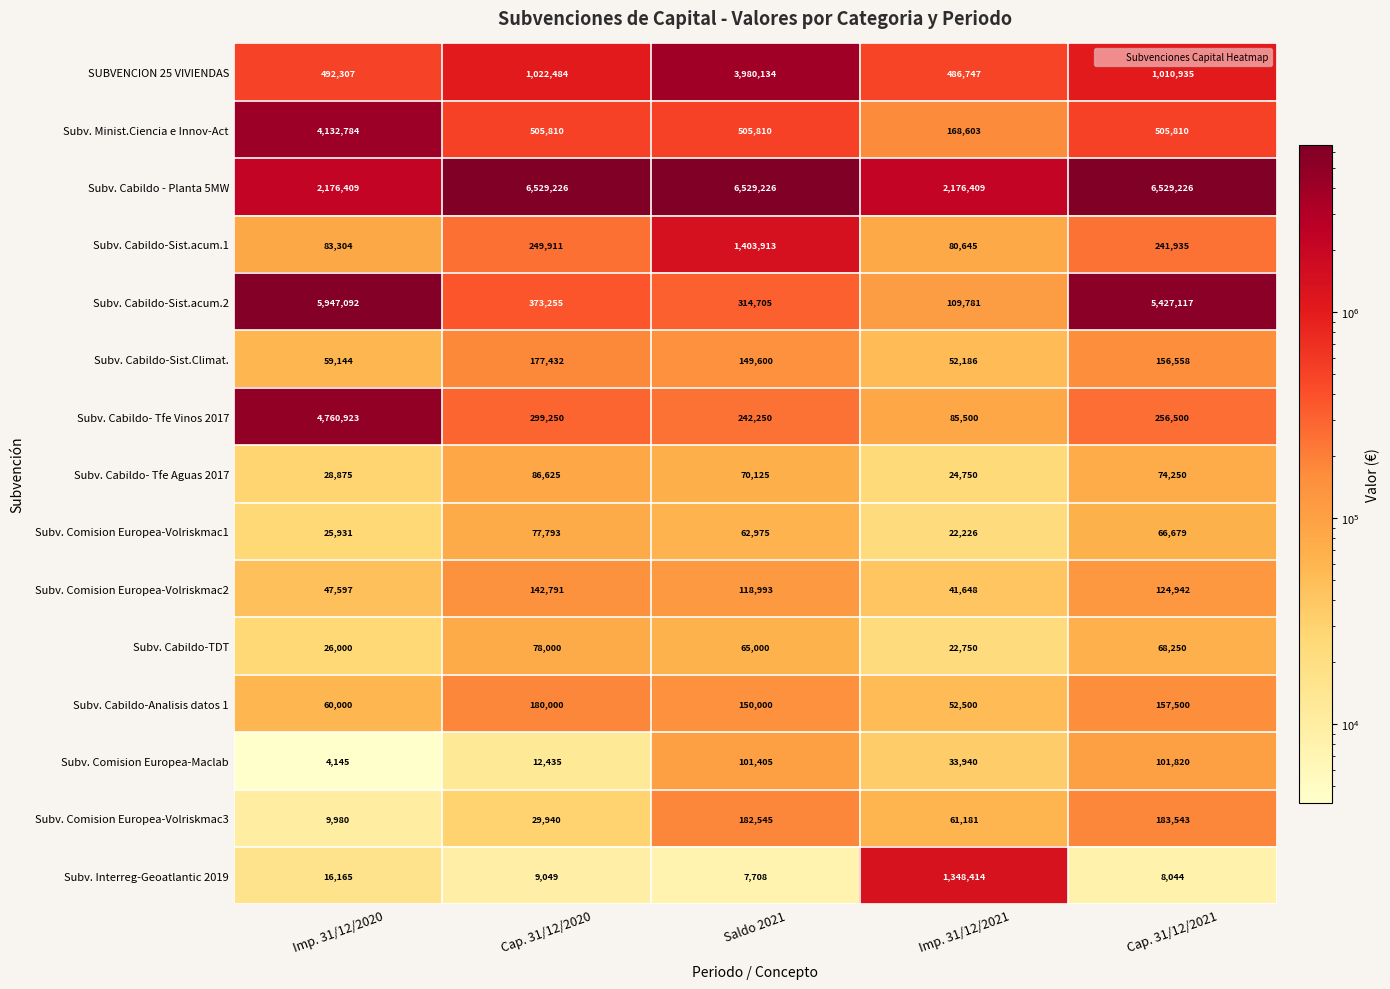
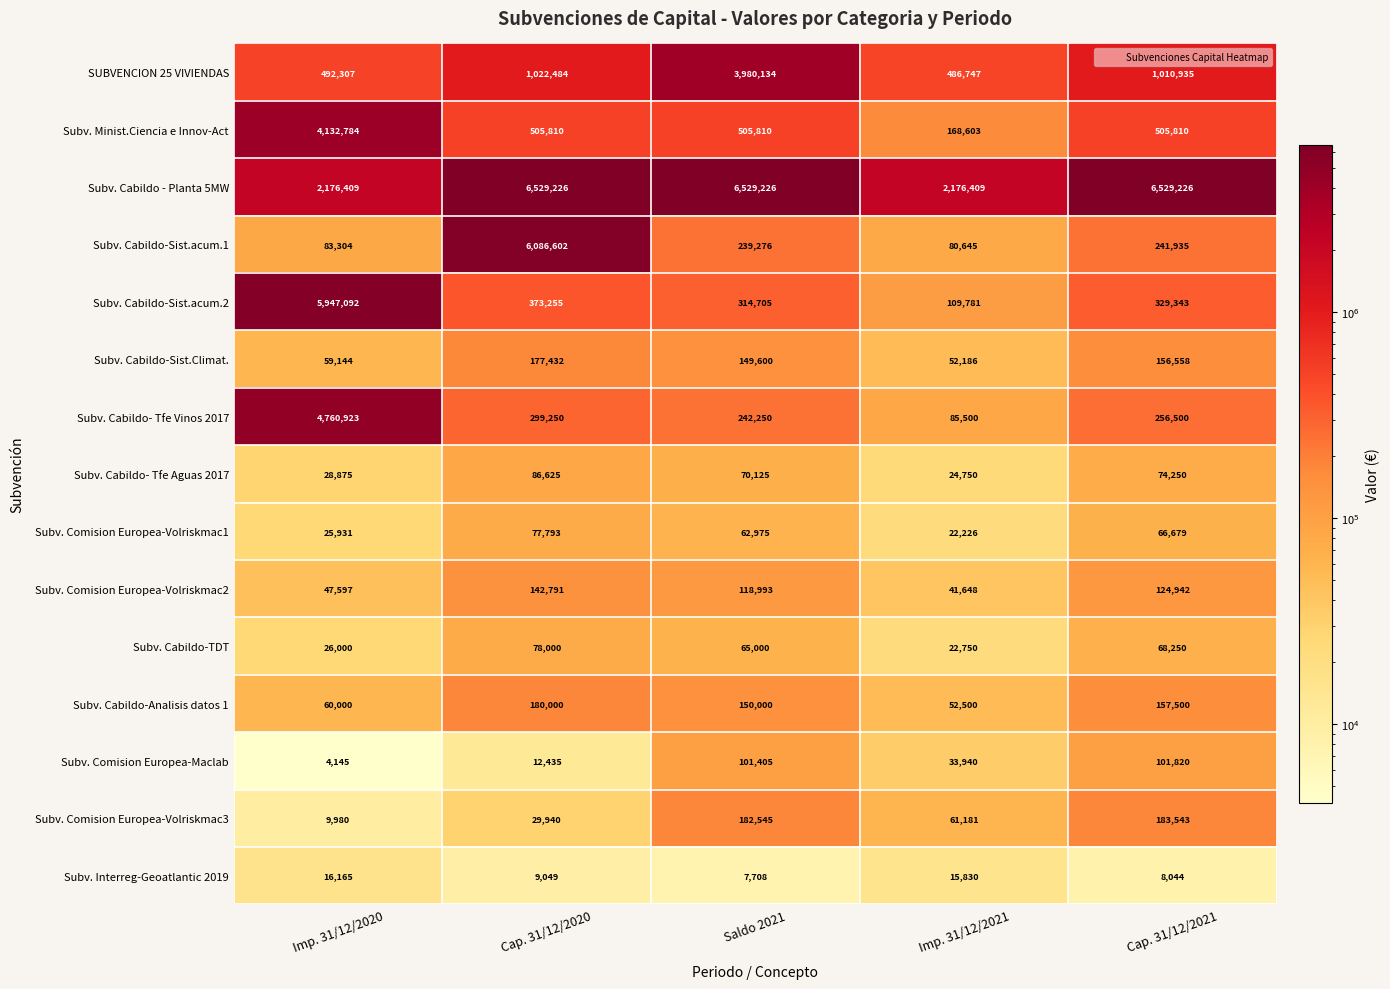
Subv. Cabildo-Sist.acum.1, Cap. 31/12/2020: 249,911 -> 6,086,602
Subv. Cabildo-Sist.acum.1, Saldo 2021: 1,403,913 -> 239,276
Subv. Cabildo-Sist.acum.2, Cap. 31/12/2021: 5,427,117 -> 329,343
Subv. Interreg-Geoatlantic 2019, Imp. 31/12/2021: 1,348,414 -> 15,830
